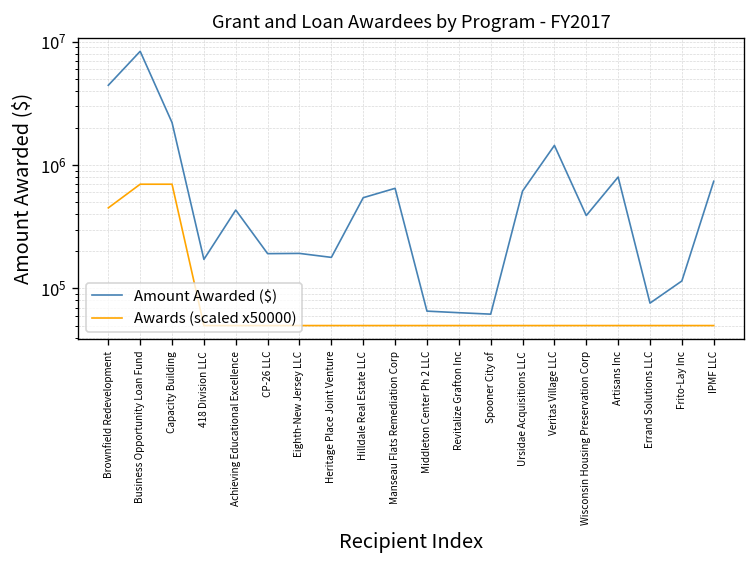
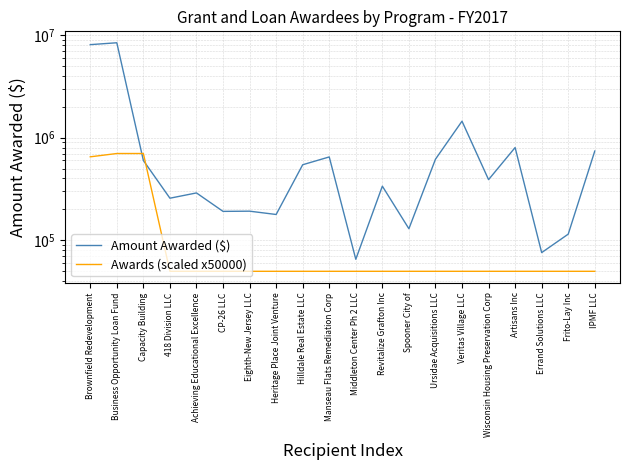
Amount Awarded ($), Brownfield Redevelopment: 4400000 -> 8000000
Awards (scaled x50000), Brownfield Redevelopment: 500000 -> 700000
Amount Awarded ($), Capacity Building: 2200000 -> 600000
Amount Awarded ($), 418 Division LLC: 170000 -> 260000
Amount Awarded ($), Achieving Educational Excellence: 430000 -> 290000
Amount Awarded ($), Revitalize Grafton Inc: 60000 -> 340000
Amount Awarded ($), Spooner City of: 60000 -> 130000
